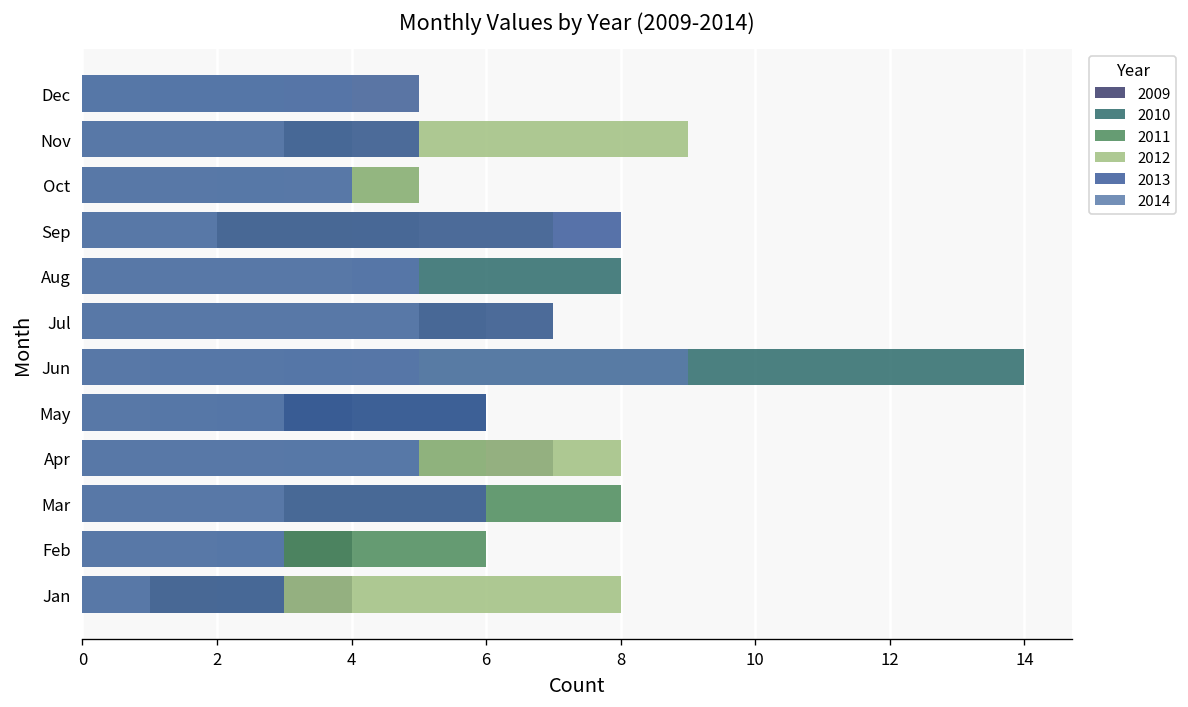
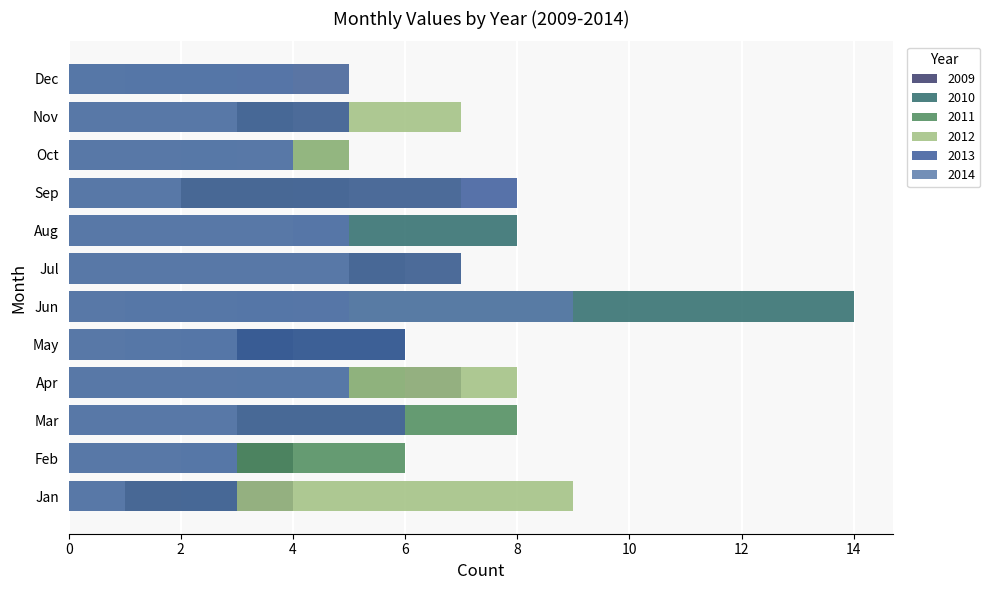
2012, Nov: 9 -> 7
2012, Jan: 8 -> 9
